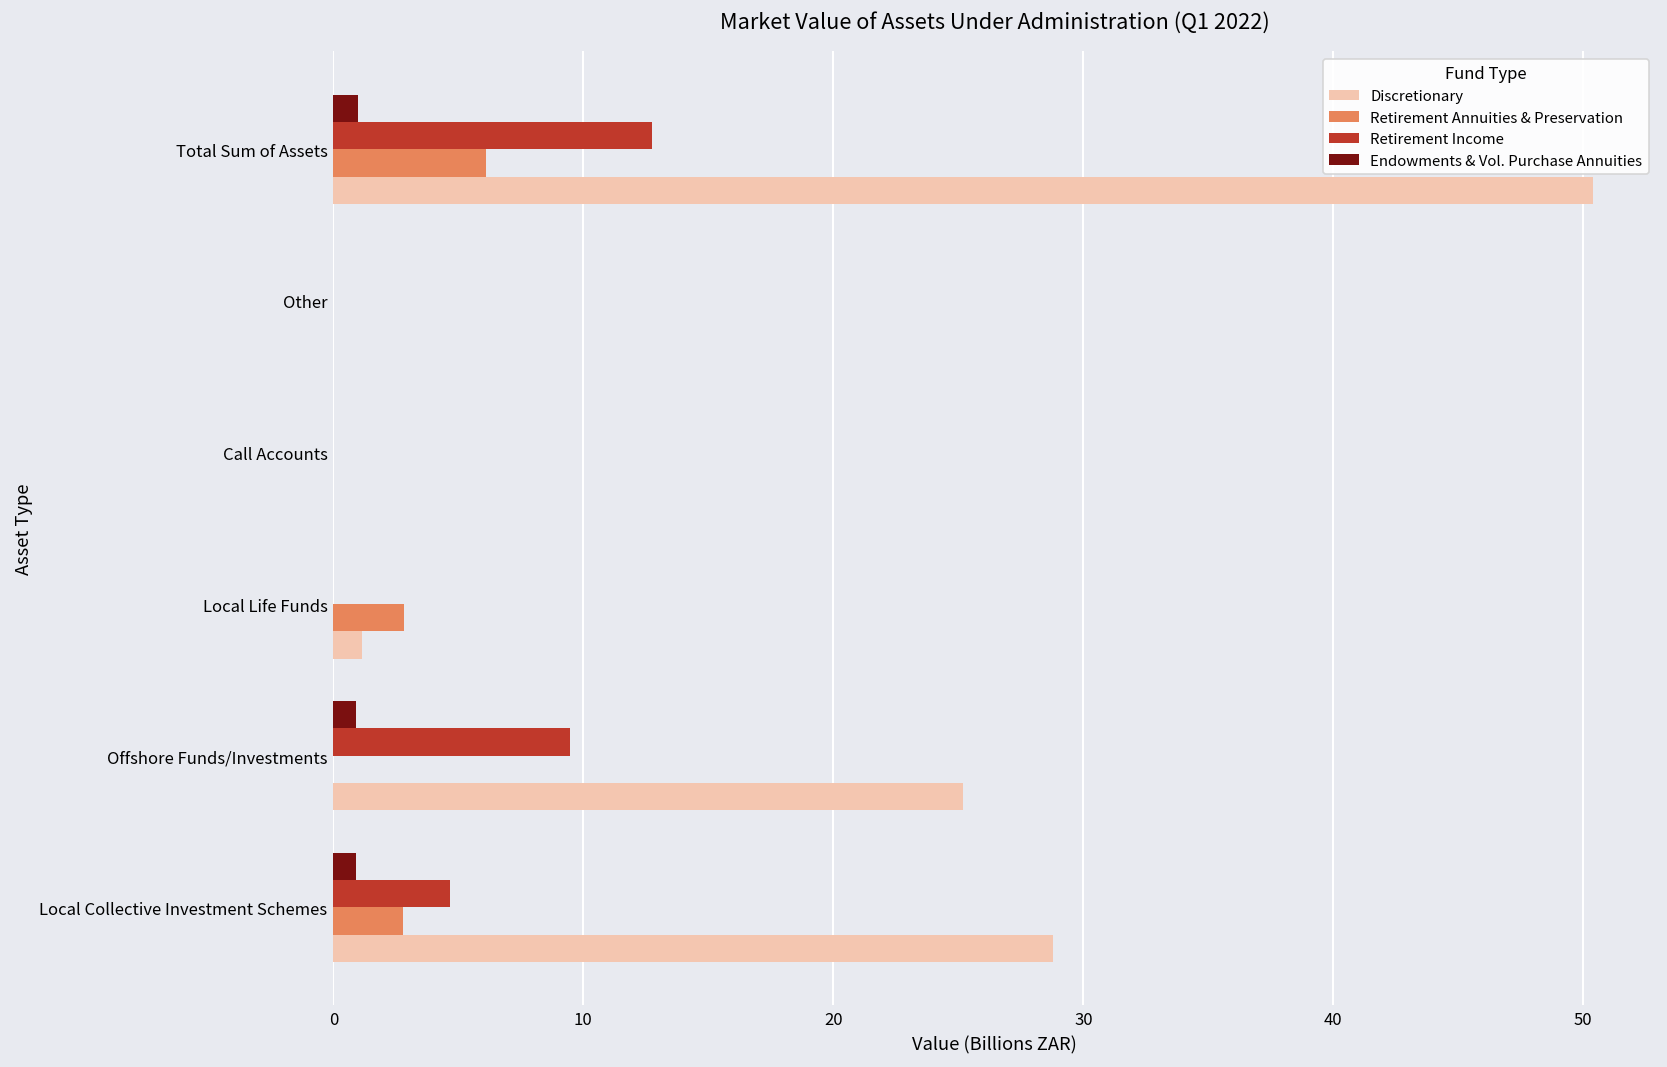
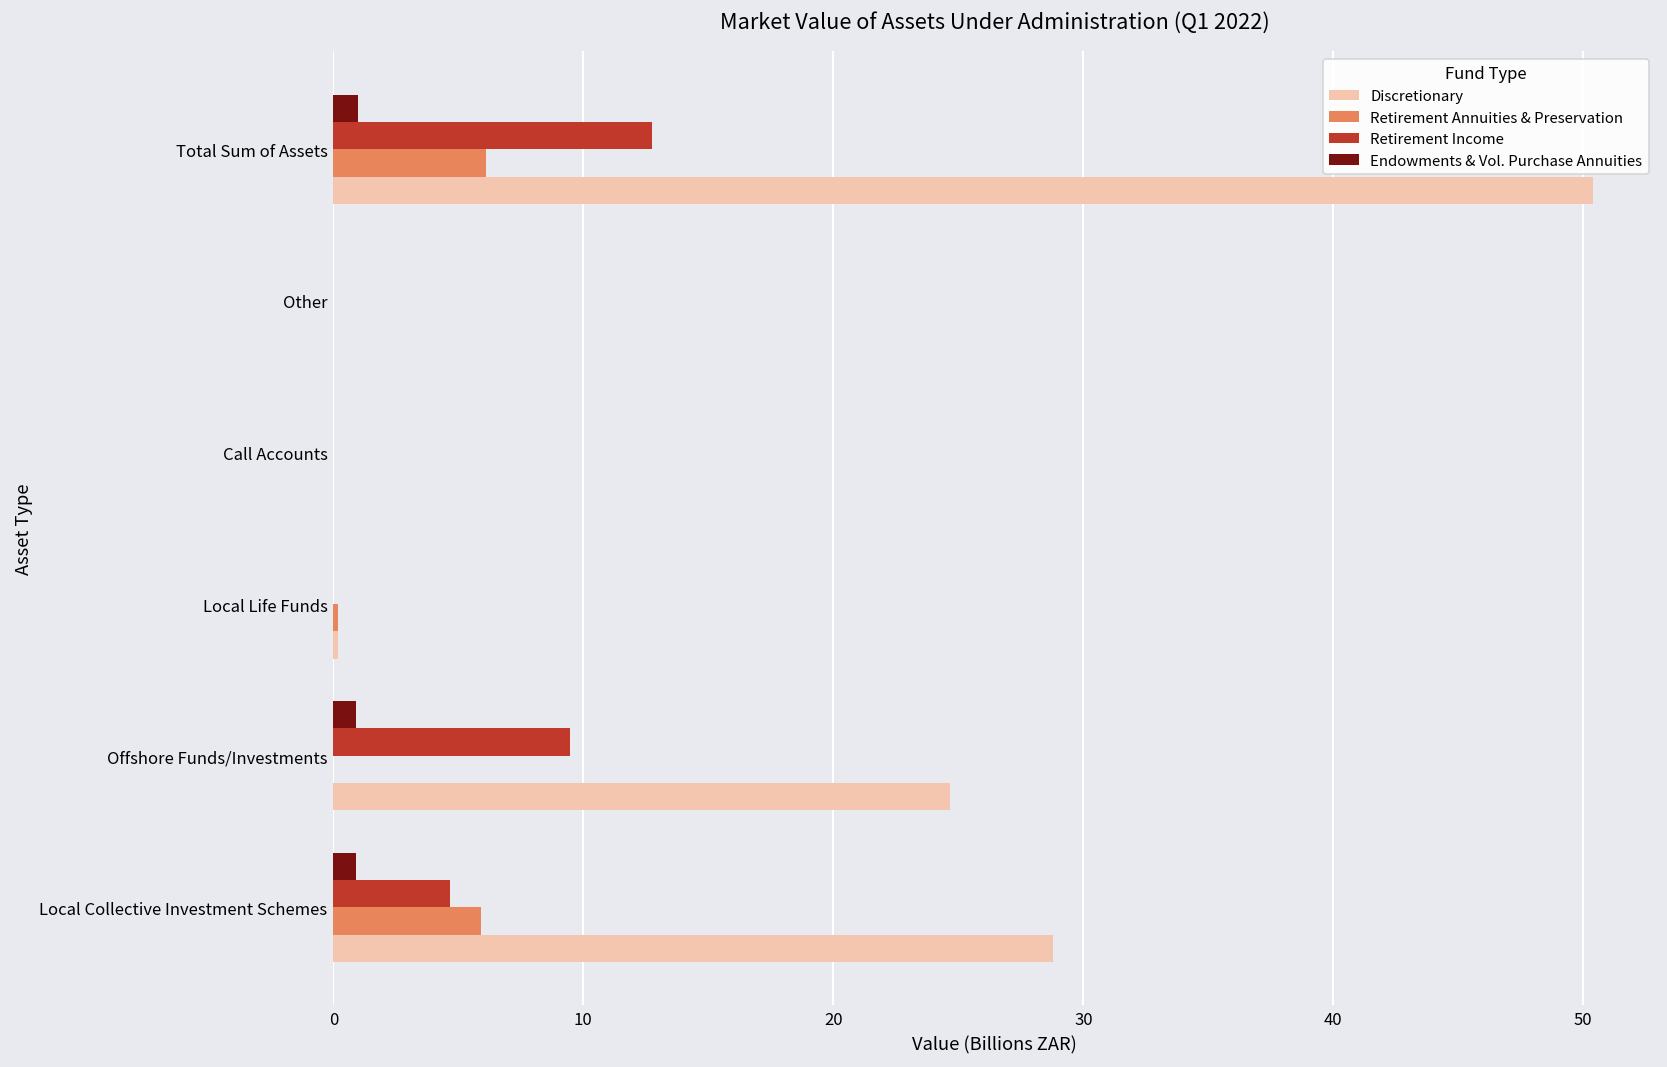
Retirement Annuities & Preservation, Local Life Funds: 2.8 -> 0.2
Discretionary, Local Life Funds: 1.1 -> 0.2
Discretionary, Offshore Funds/Investments: 25.2 -> 24.7
Retirement Annuities & Preservation, Local Collective Investment Schemes: 2.8 -> 5.9
